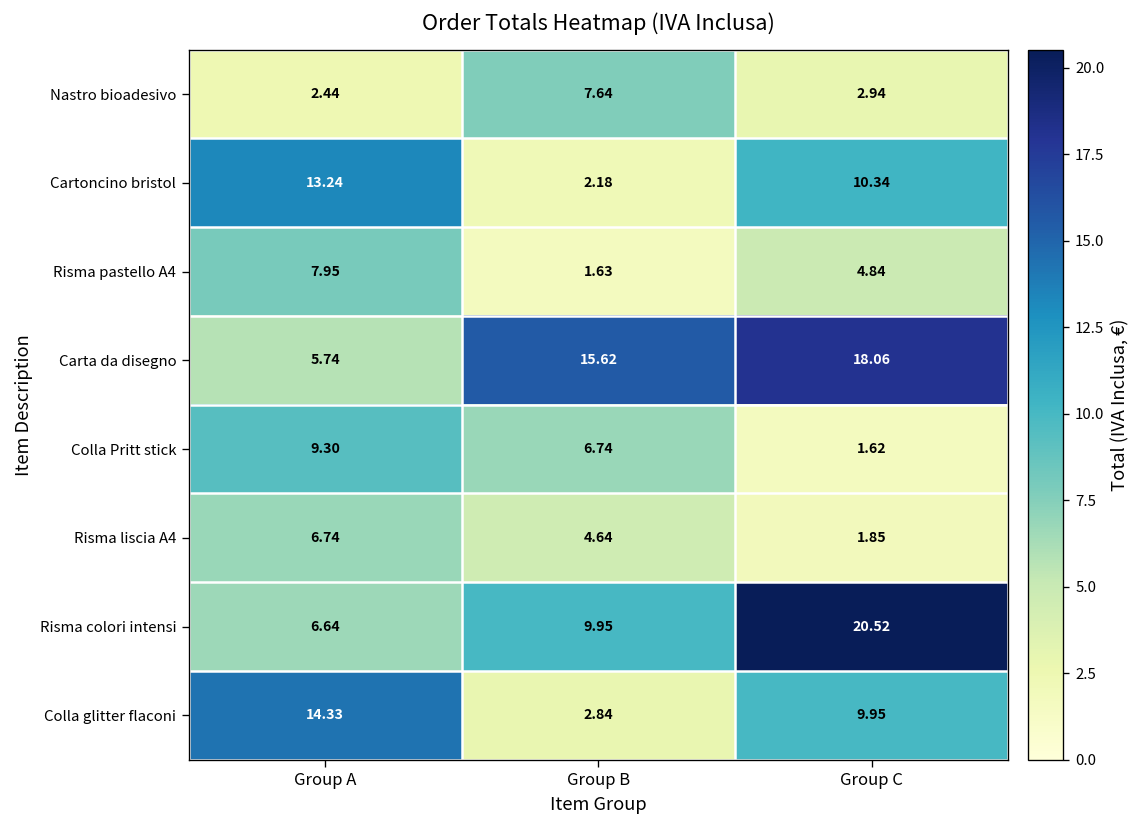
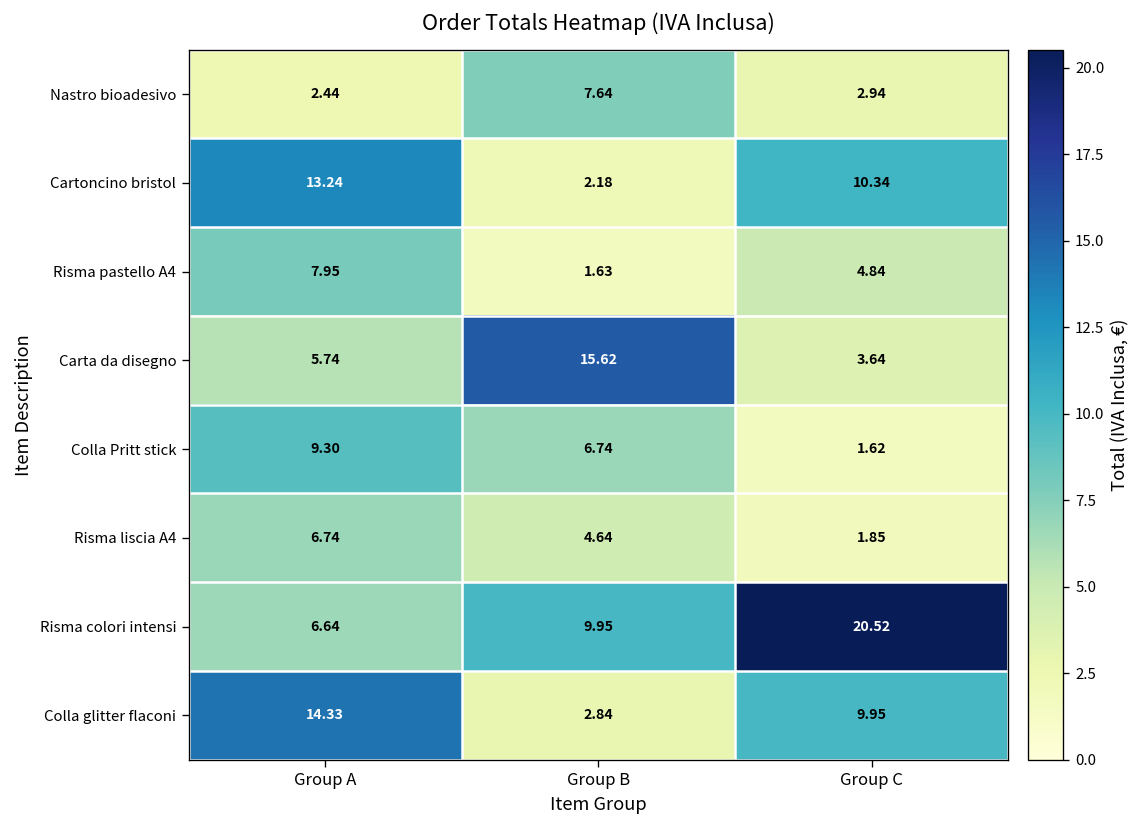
Carta da disegno, Group C: 18.06 -> 3.64
